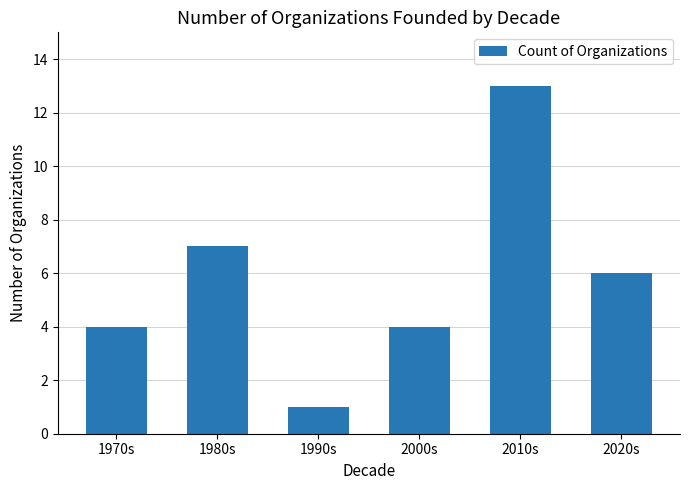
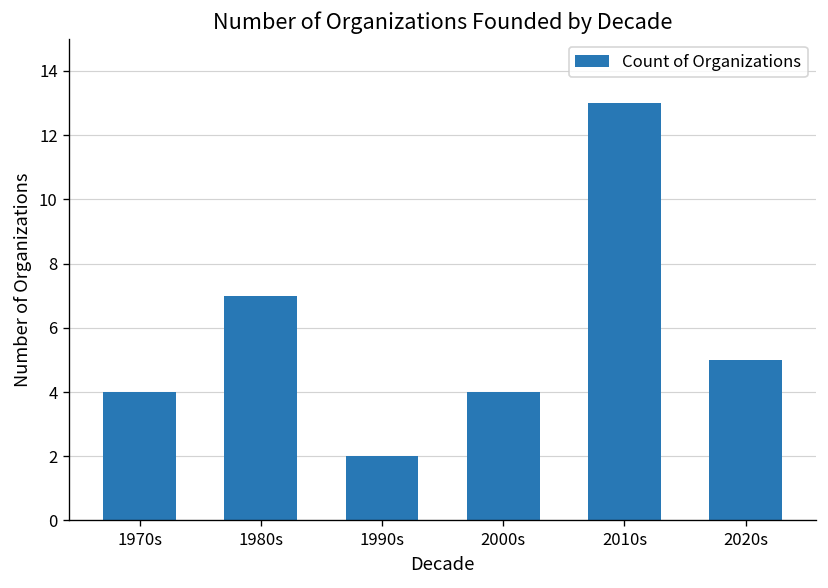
1990s: 1 -> 2
2020s: 6 -> 5
